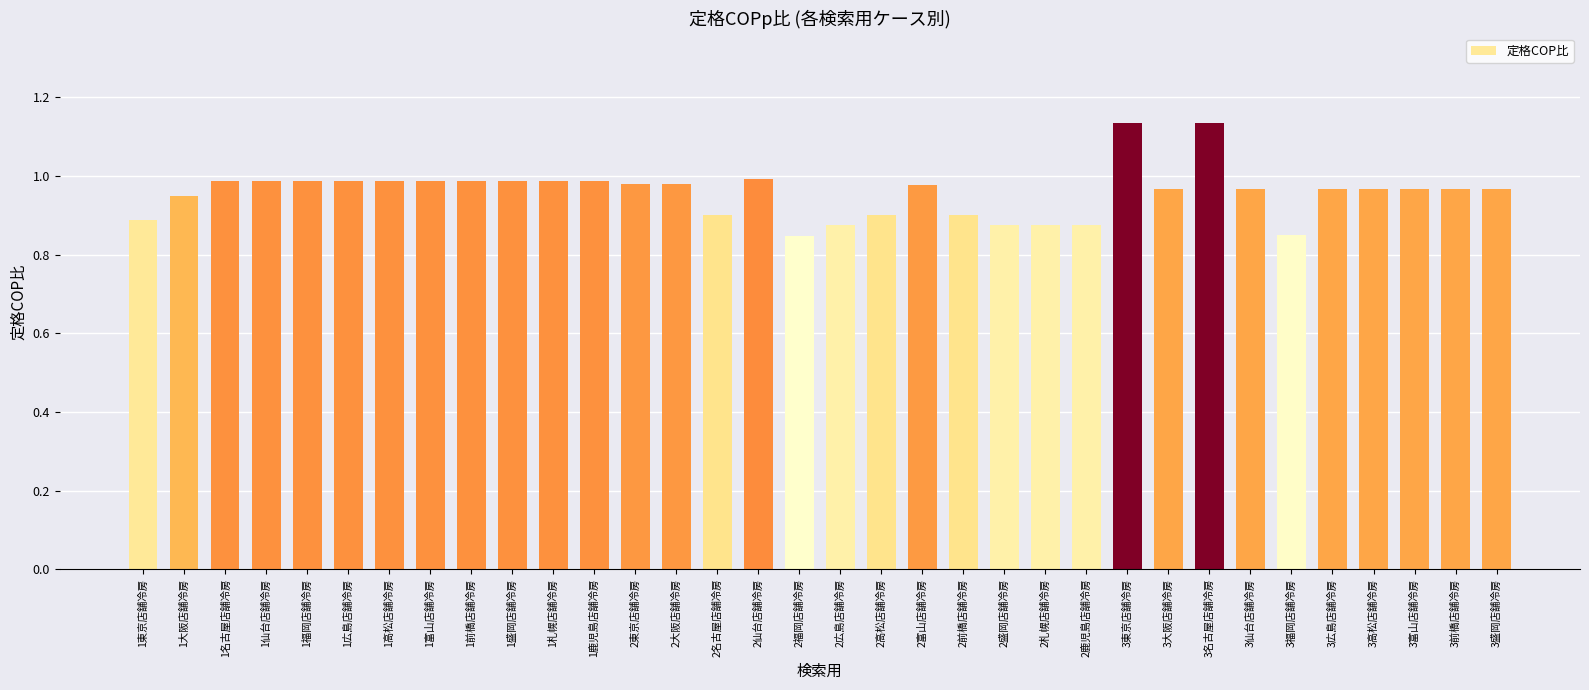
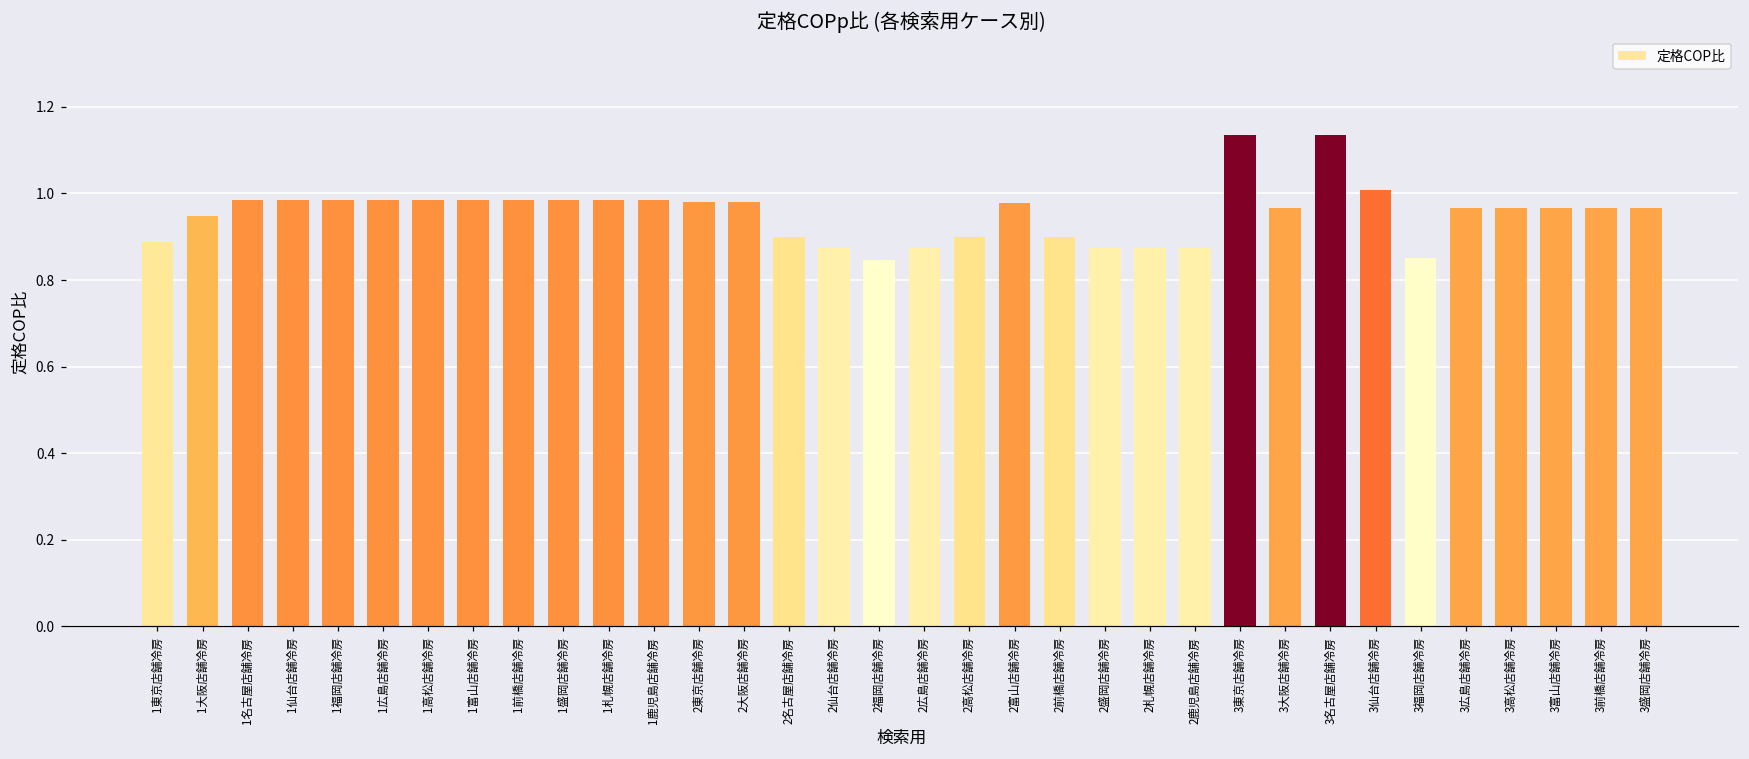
2仙台店舗冷房: 0.99 -> 0.88
3仙台店舗冷房: 0.97 -> 1.01
